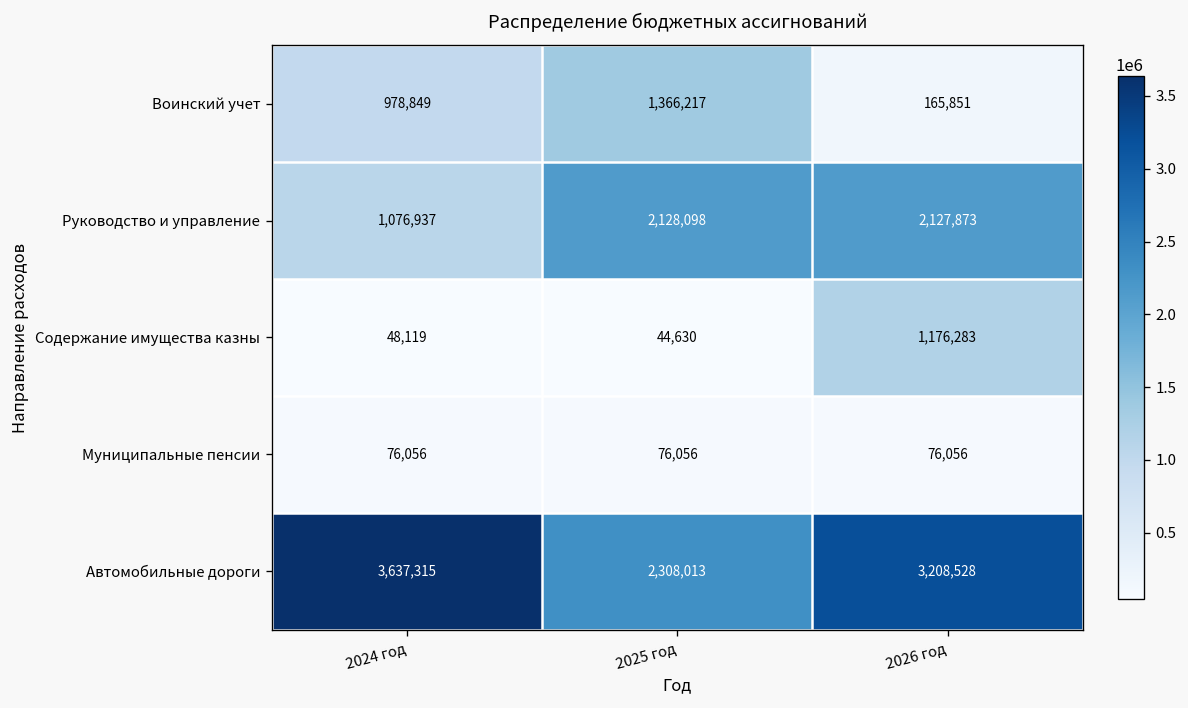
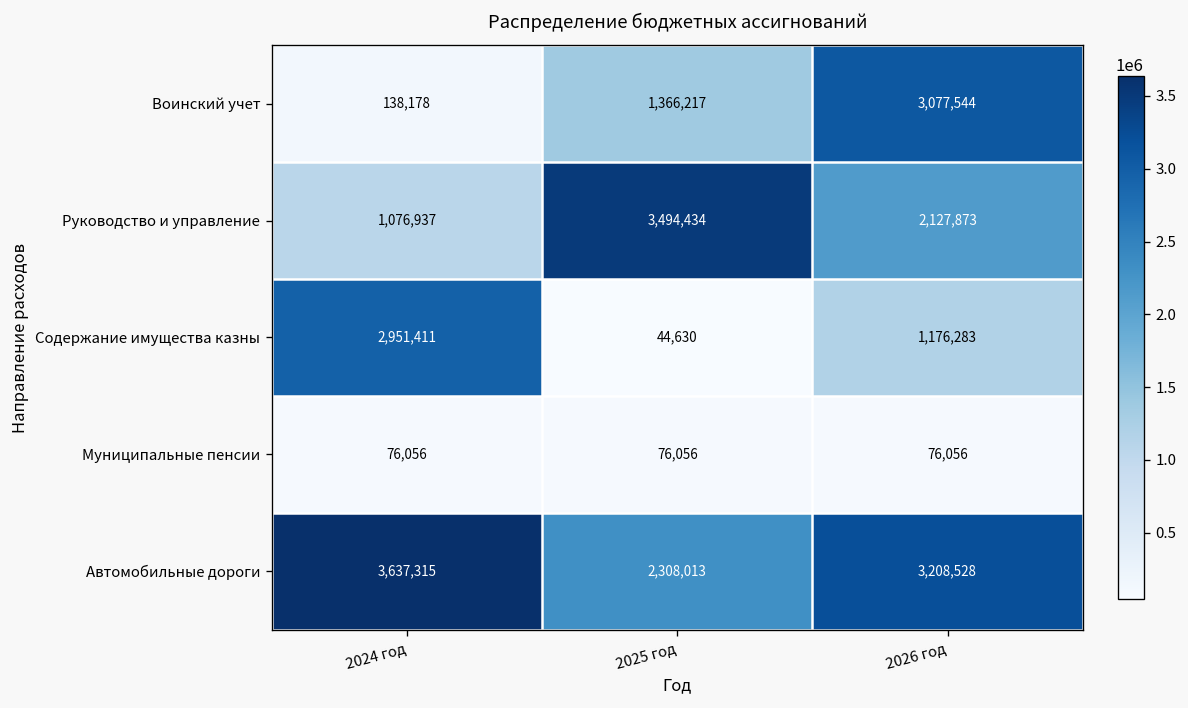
Воинский учет, 2024 год: 978,849 -> 138,178
Воинский учет, 2026 год: 165,851 -> 3,077,544
Руководство и управление, 2025 год: 2,128,098 -> 3,494,434
Содержание имущества казны, 2024 год: 48,119 -> 2,951,411
